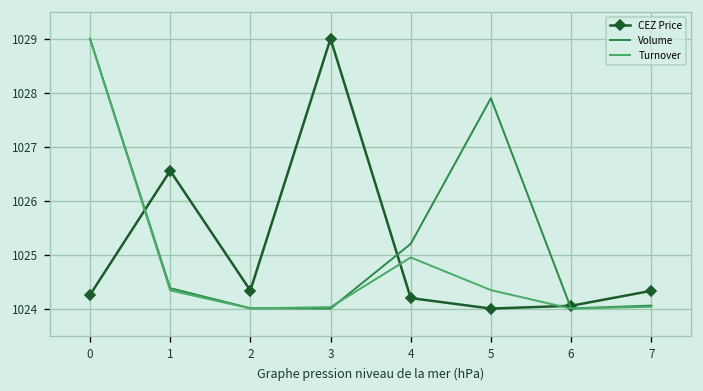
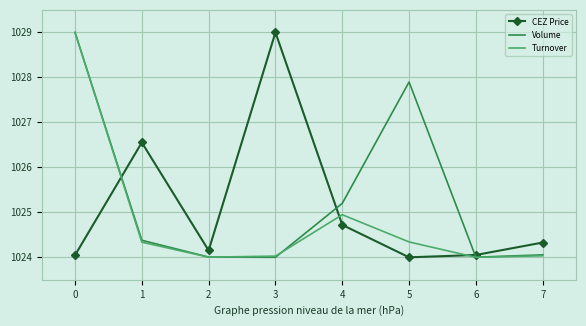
CEZ Price, 0: 1024.3 -> 1024.0
CEZ Price, 2: 1024.3 -> 1024.2
CEZ Price, 4: 1024.2 -> 1024.7
